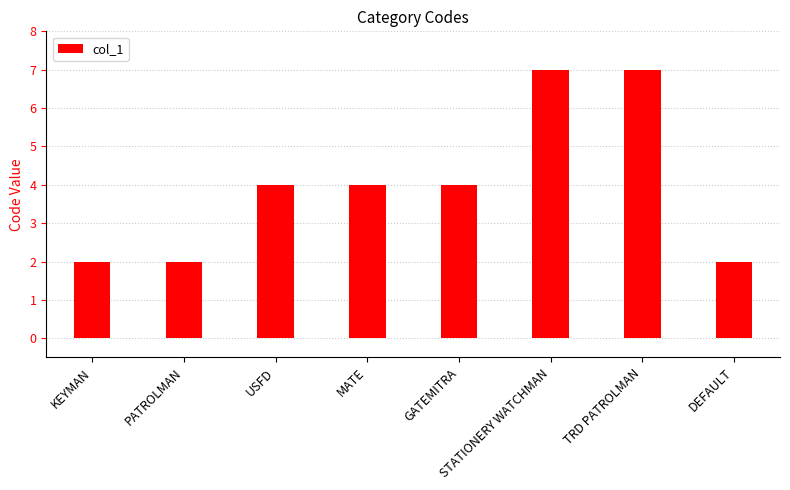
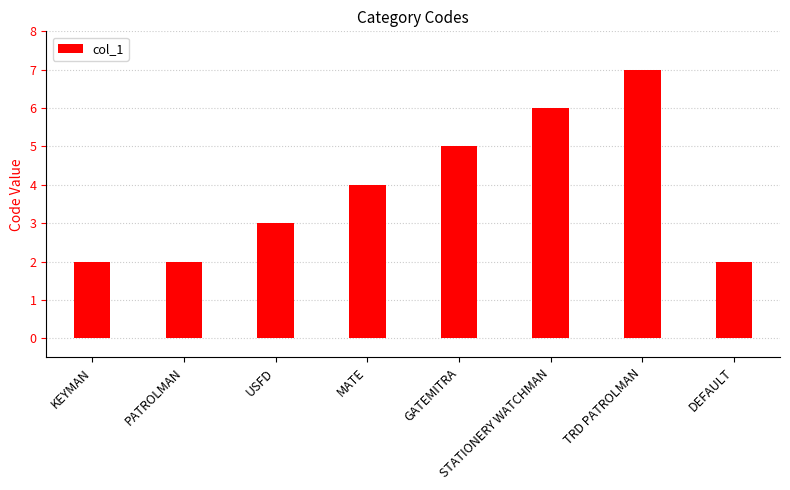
USFD: 4 -> 3
GATEMITRA: 4 -> 5
STATIONERY WATCHMAN: 7 -> 6
